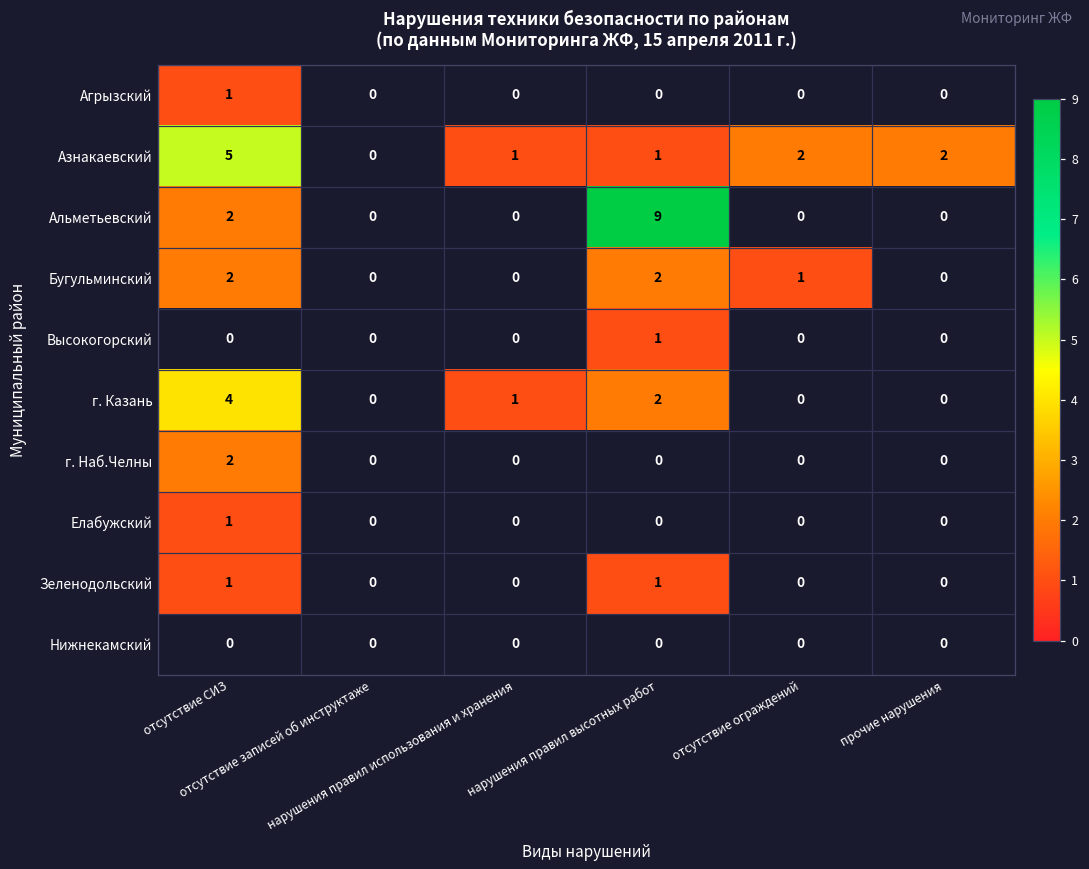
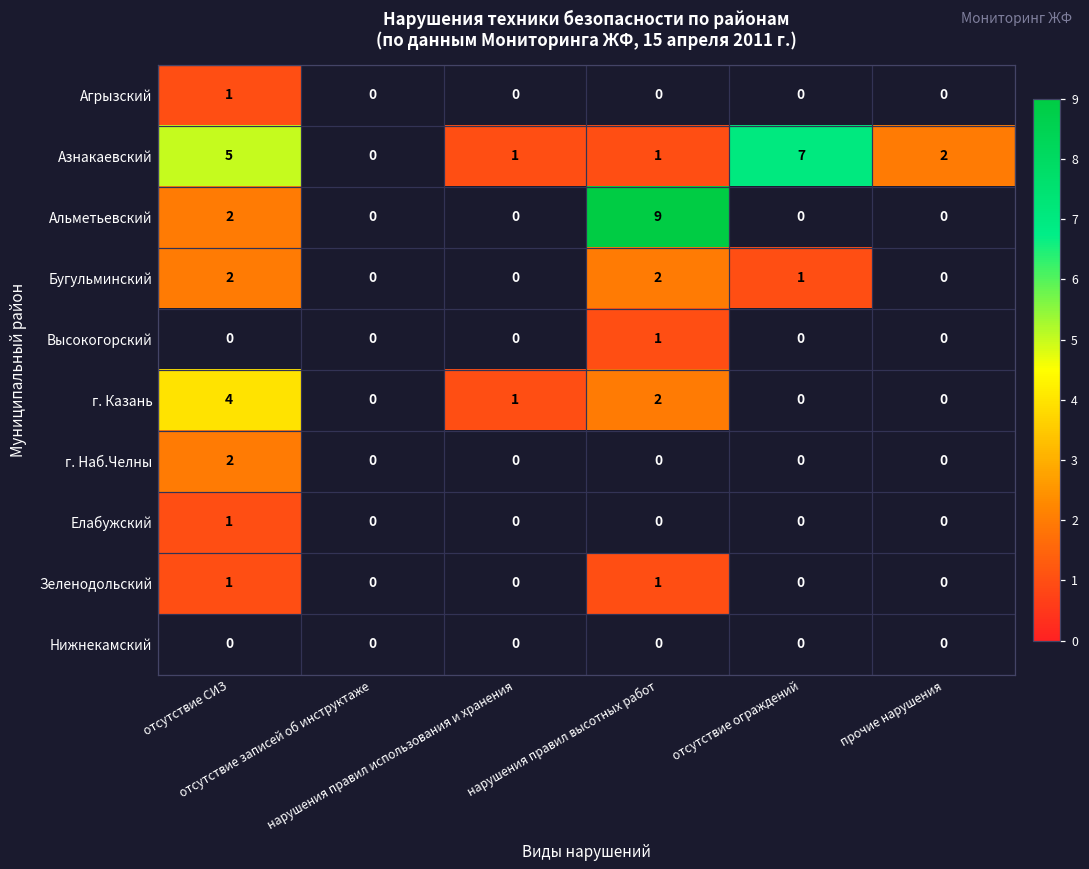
Азнакаевский, отсутствие ограждений: 2 -> 7
